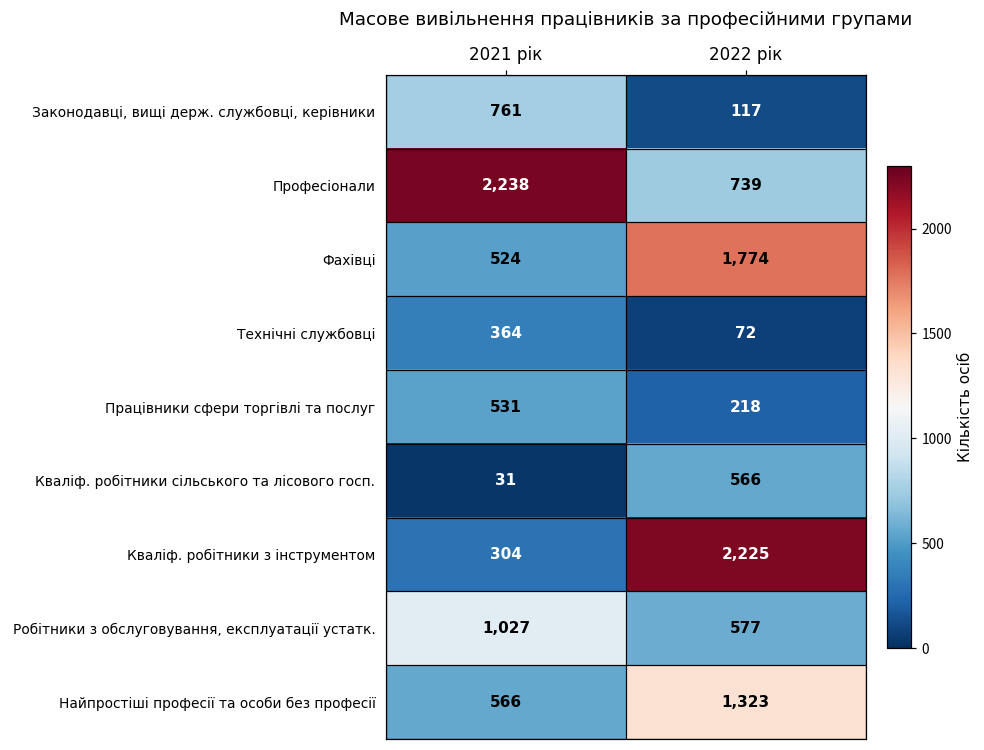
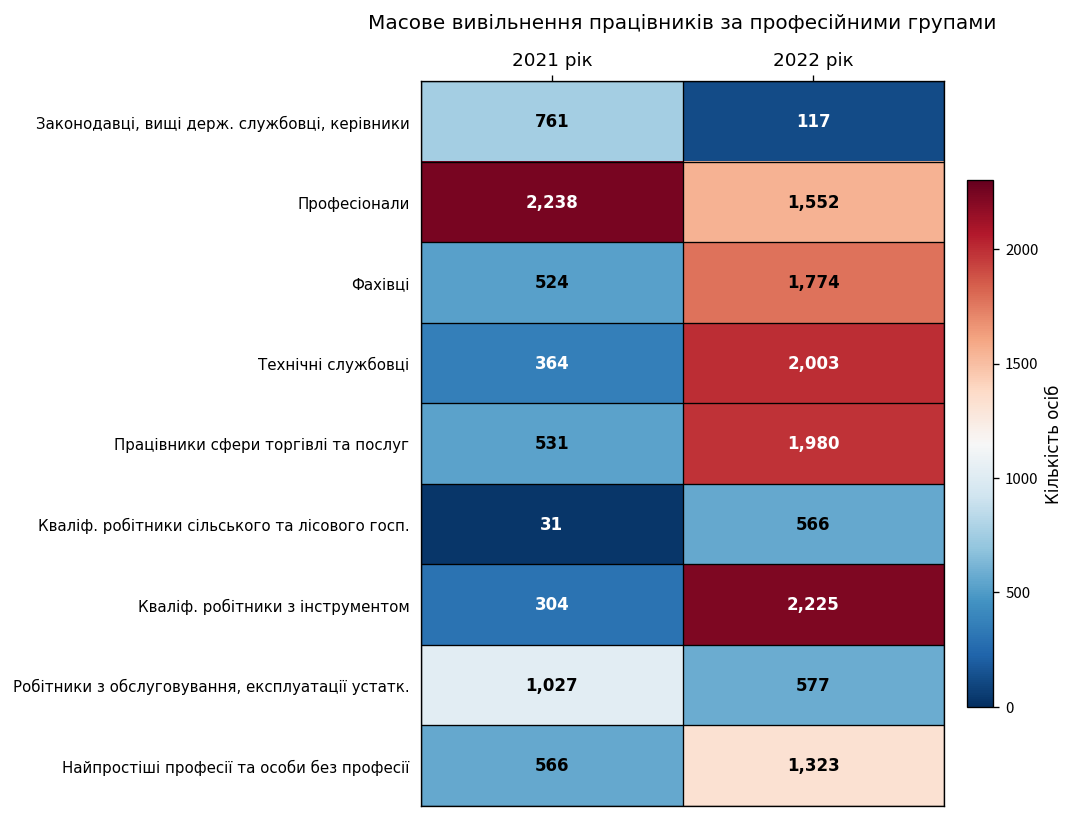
Професіонали, 2022 рік: 739 -> 1,552
Технічні службовці, 2022 рік: 72 -> 2,003
Працівники сфери торгівлі та послуг, 2022 рік: 218 -> 1,980
